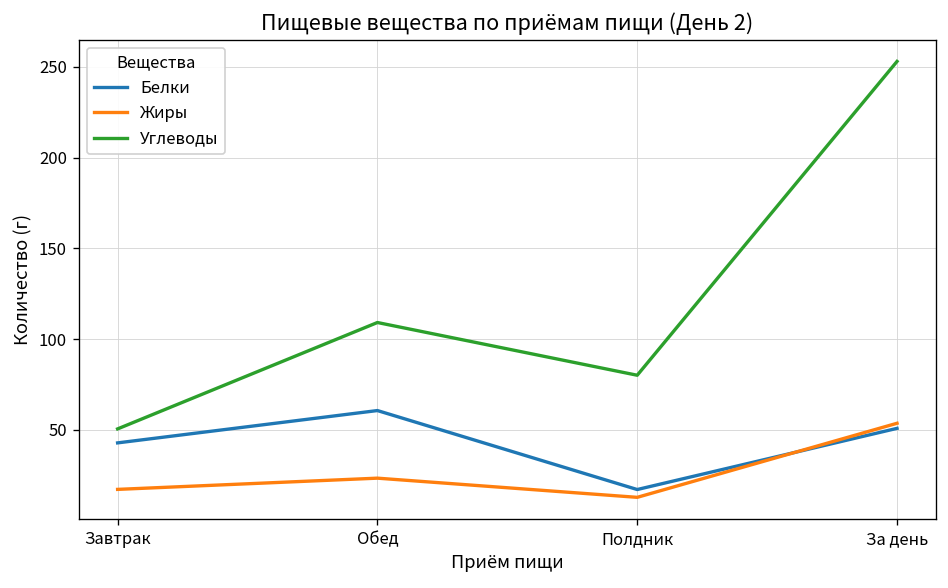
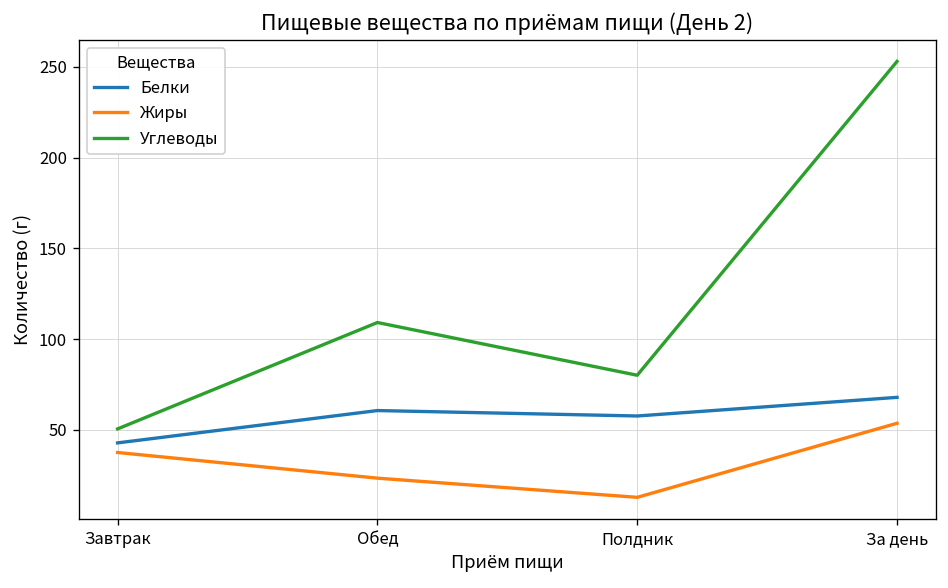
Жиры, Завтрак: 17 -> 38
Белки, Полдник: 17 -> 58
Белки, За день: 51 -> 68
